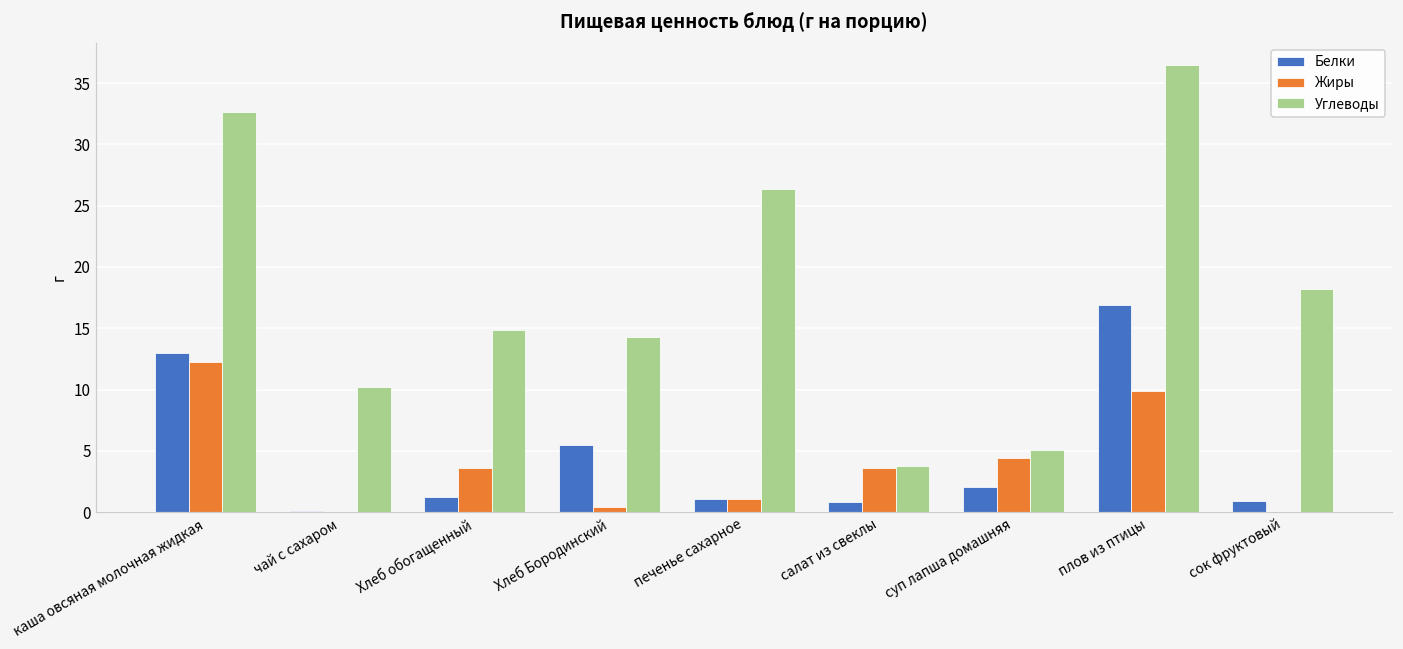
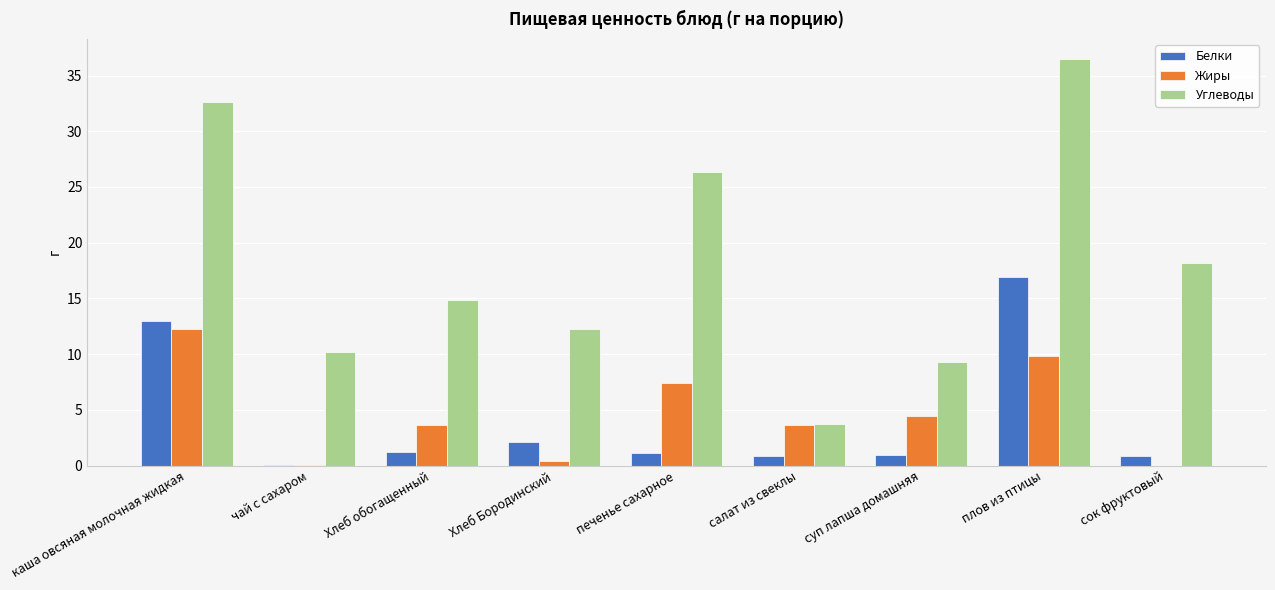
Белки, Хлеб Бородинский: 5.5 -> 2.1
Углеводы, Хлеб Бородинский: 14.3 -> 12.3
Жиры, печенье сахарное: 1.1 -> 7.4
Белки, суп лапша домашняя: 2.1 -> 1.0
Углеводы, суп лапша домашняя: 5.1 -> 9.3
